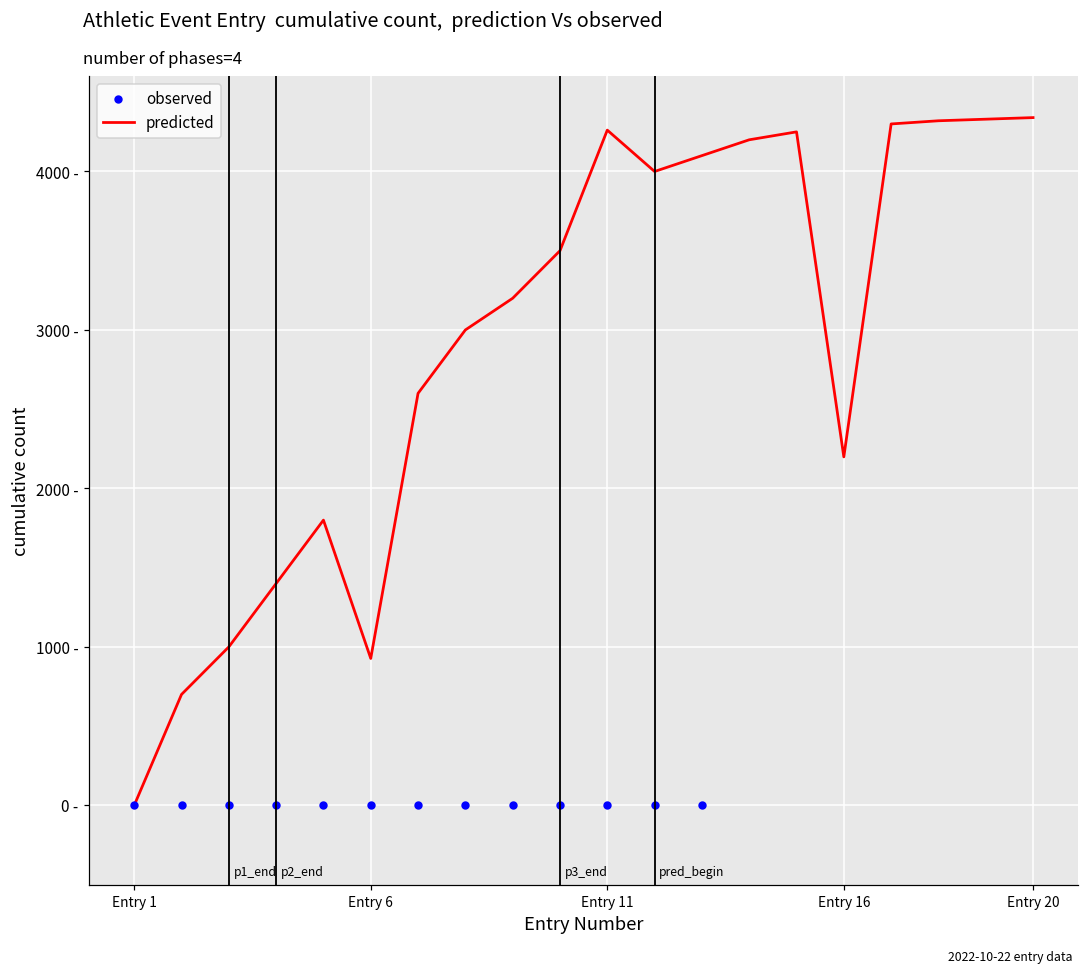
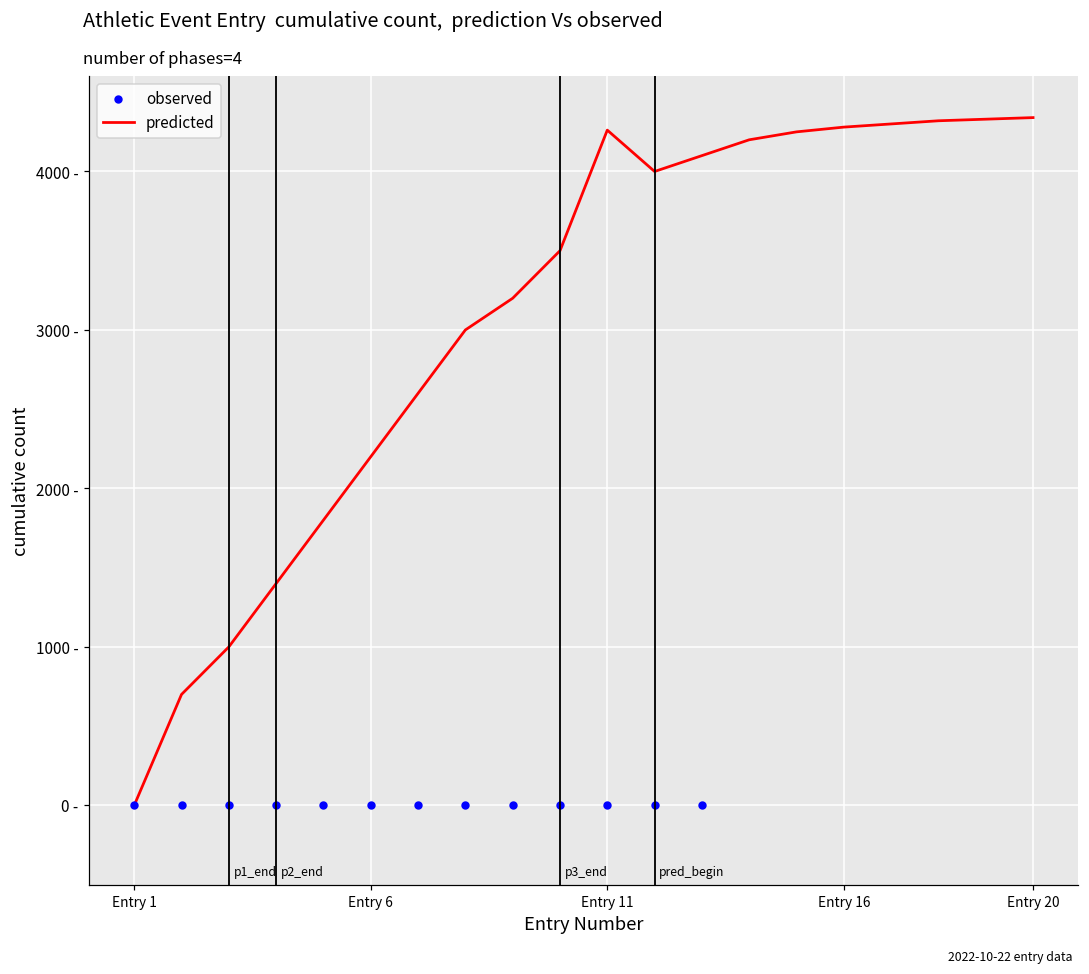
predicted, Entry 6: 930 - -> 2200 -
predicted, Entry 16: 2200 - -> 4280 -
